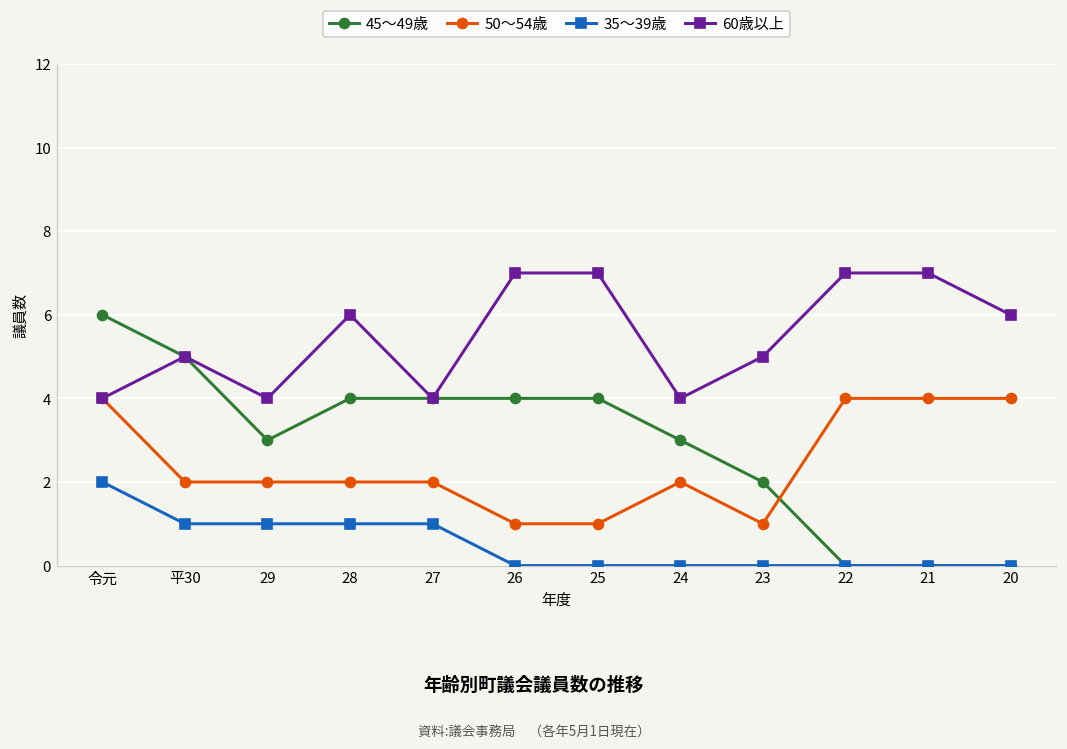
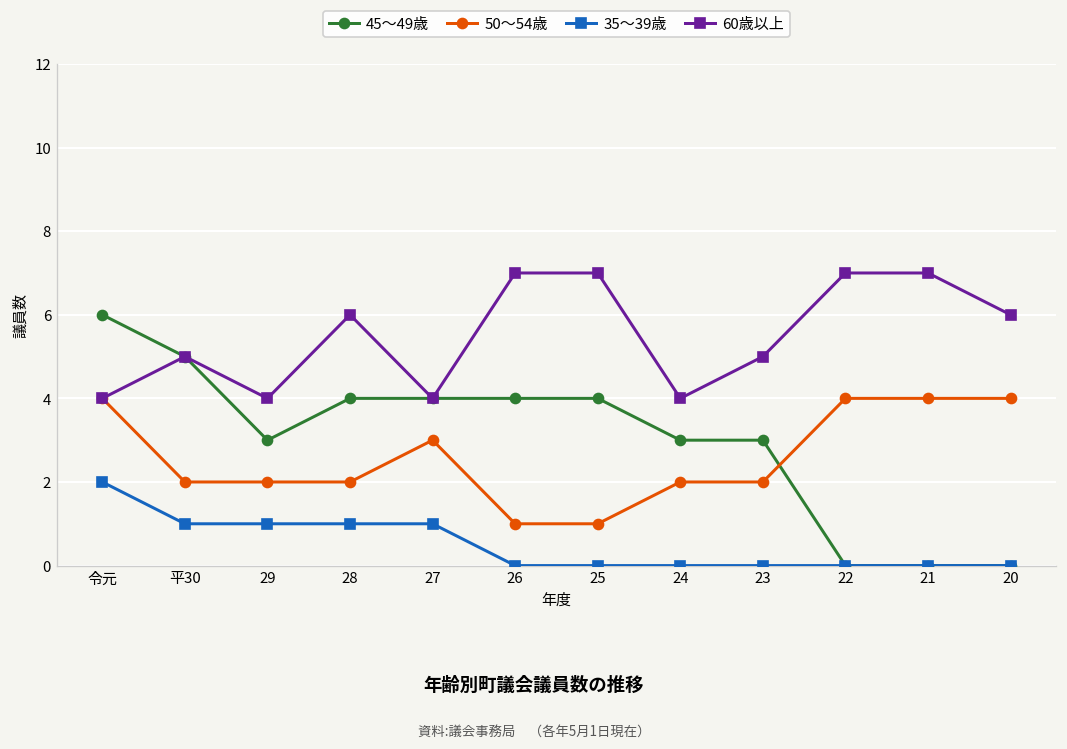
50～54歳, 27: 2 -> 3
45～49歳, 23: 2 -> 3
50～54歳, 23: 1 -> 2
